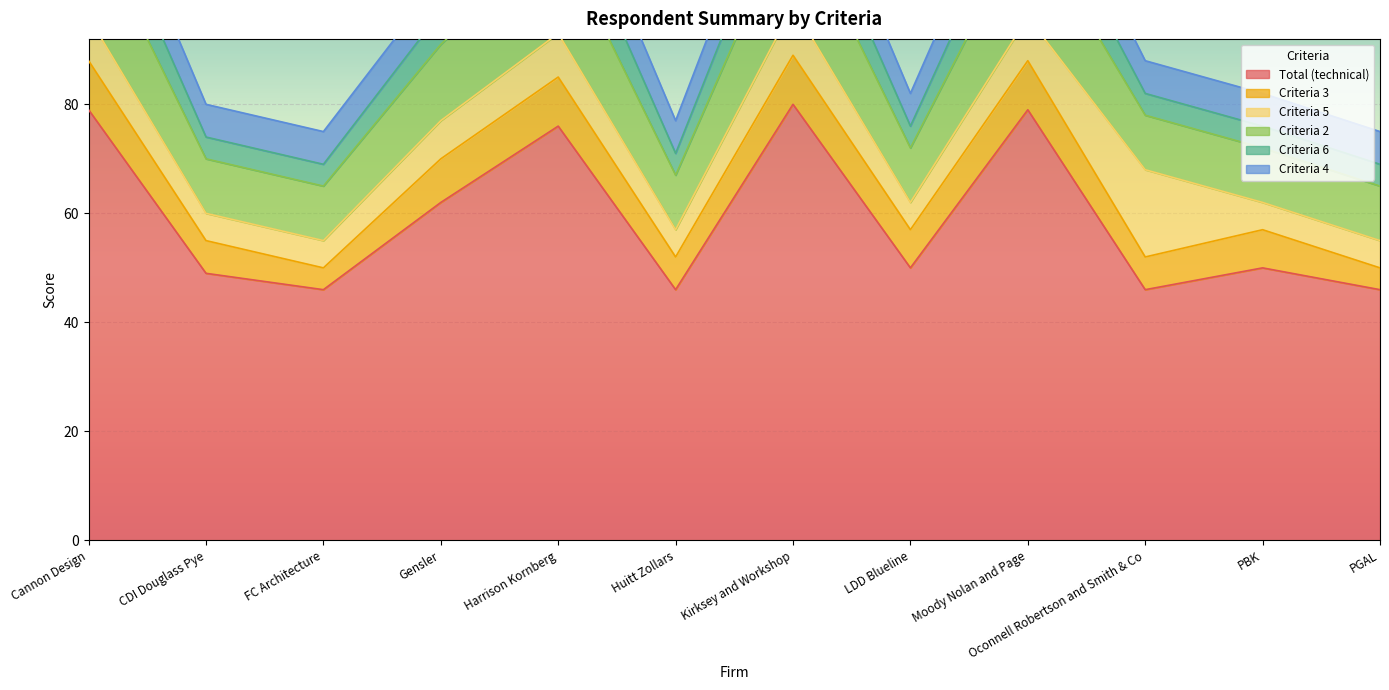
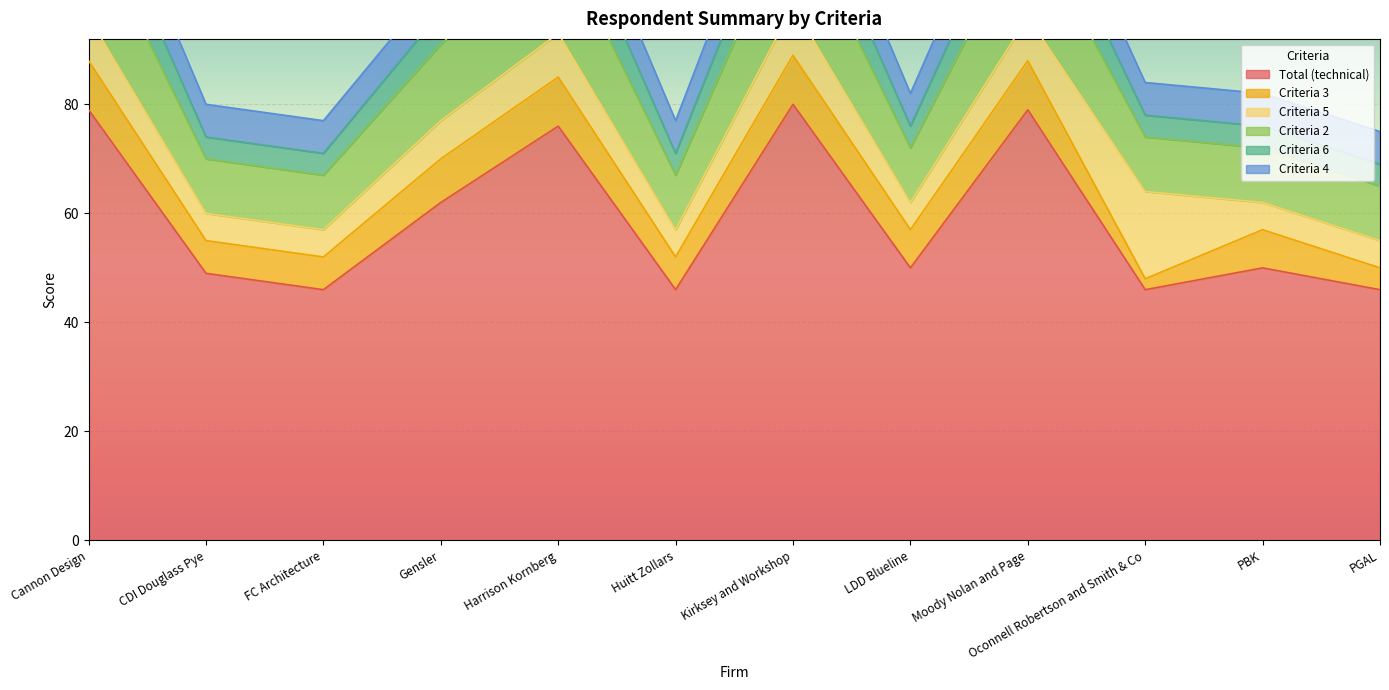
Criteria 3, FC Architecture: 4 -> 6
Criteria 3, Oconnell Robertson and Smith & Co: 6 -> 2
